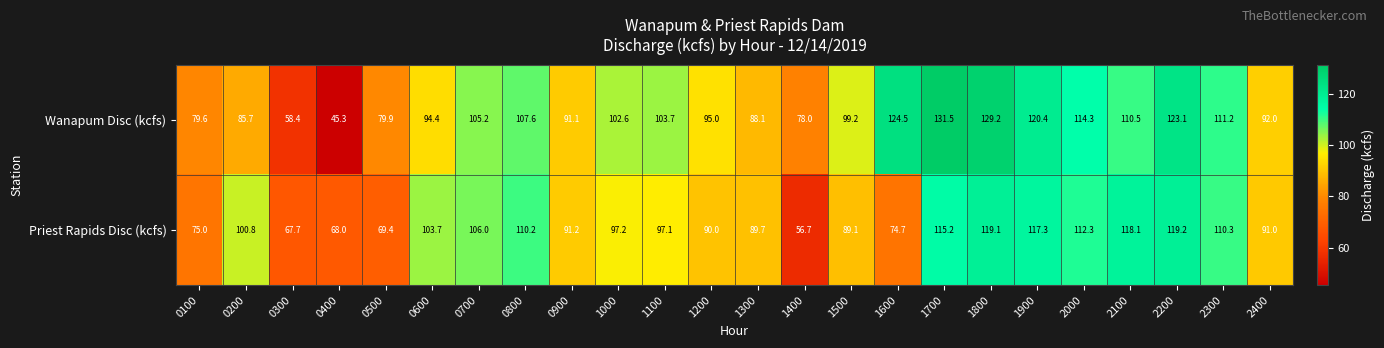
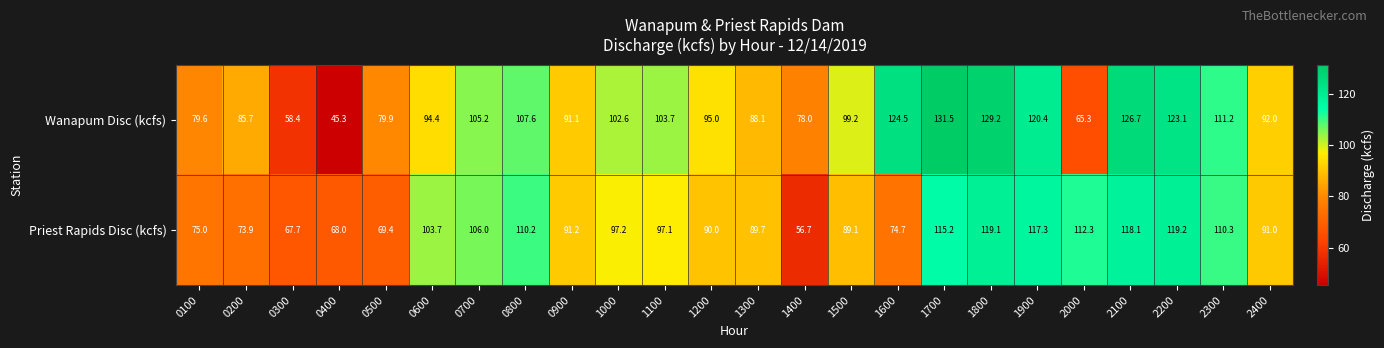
Wanapum Disc (kcfs), 2000: 114.3 -> 65.3
Wanapum Disc (kcfs), 2100: 110.5 -> 126.7
Priest Rapids Disc (kcfs), 0200: 100.8 -> 73.9
